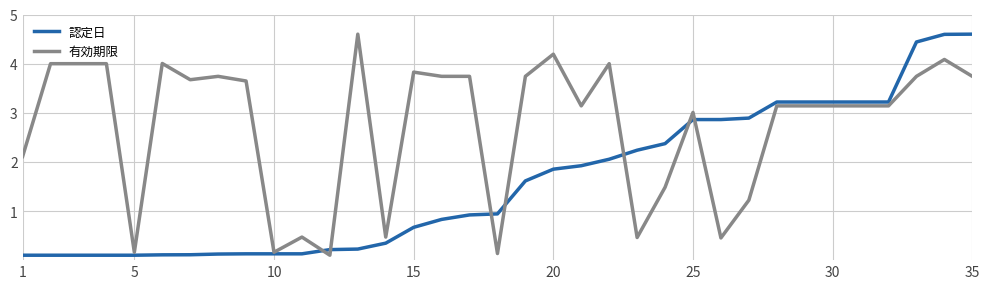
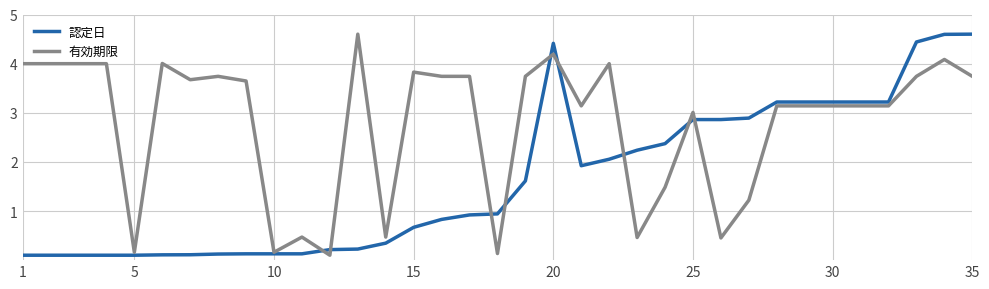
有効期限, 1: 2.1 -> 4.0
認定日, 20: 1.9 -> 4.4
